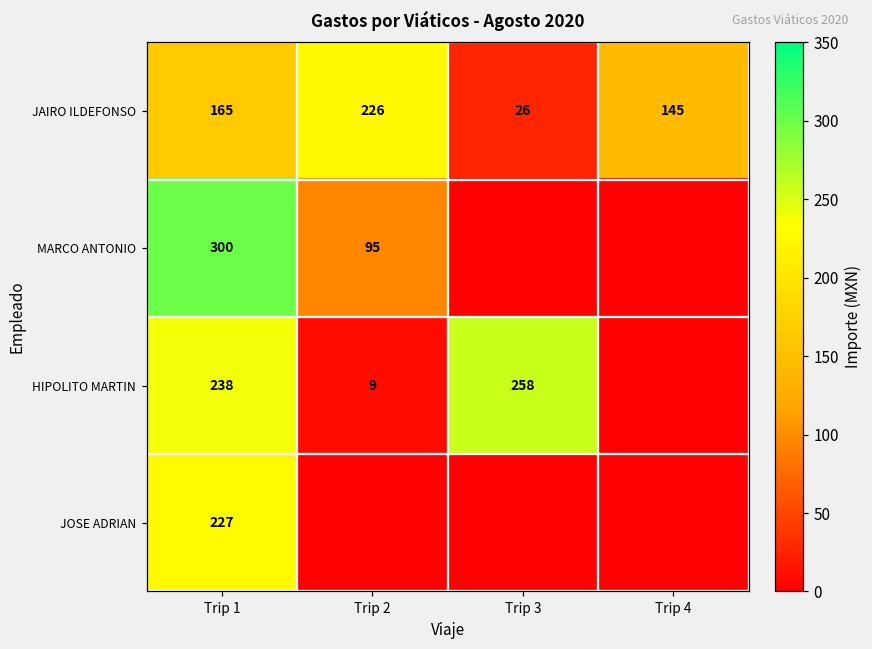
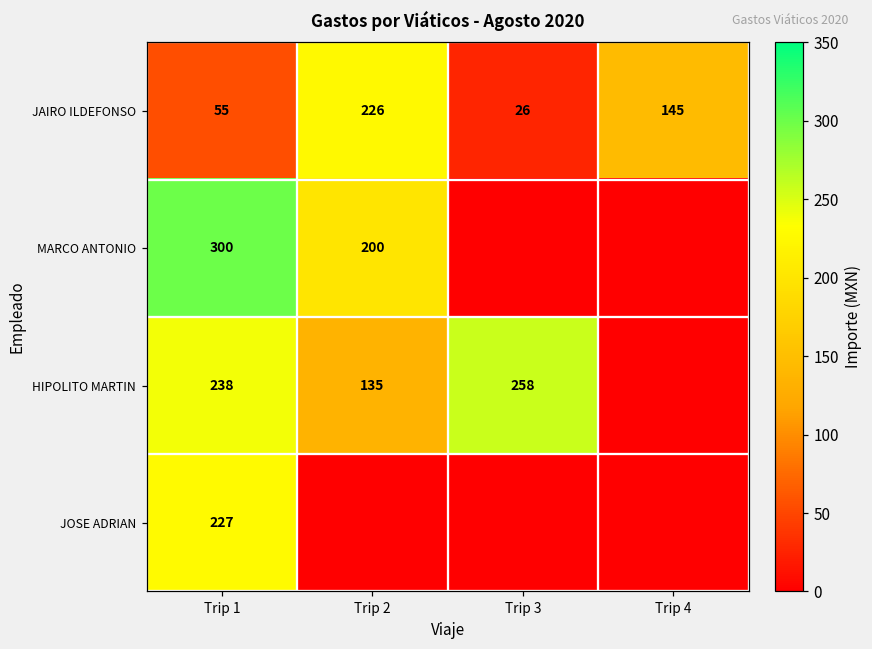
JAIRO ILDEFONSO, Trip 1: 165 -> 55
MARCO ANTONIO, Trip 2: 95 -> 200
HIPOLITO MARTIN, Trip 2: 9 -> 135
